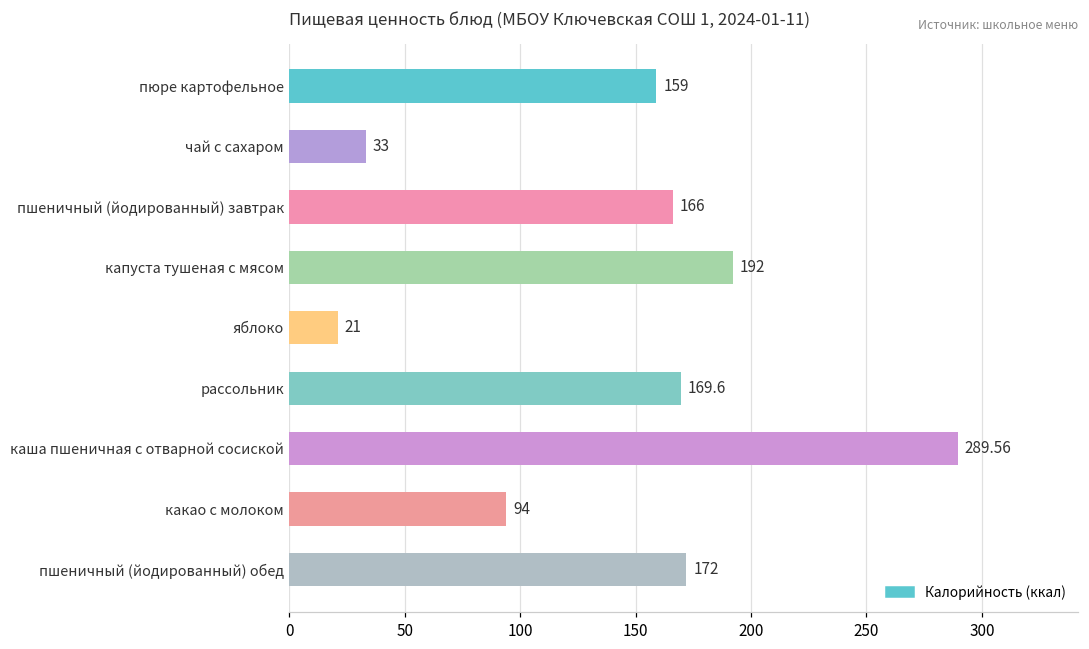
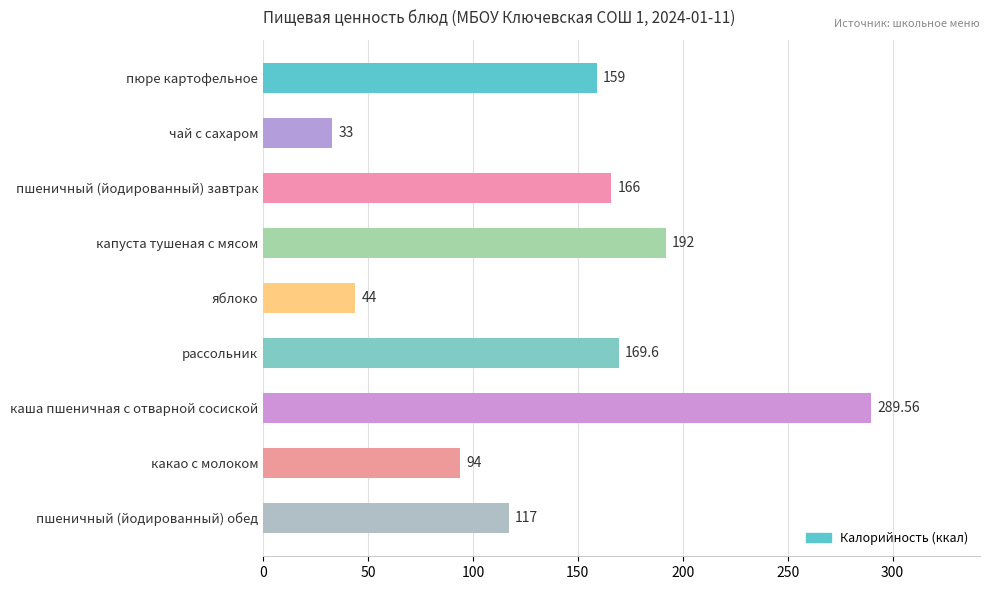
яблоко: 21 -> 44
пшеничный (йодированный) обед: 172 -> 117
